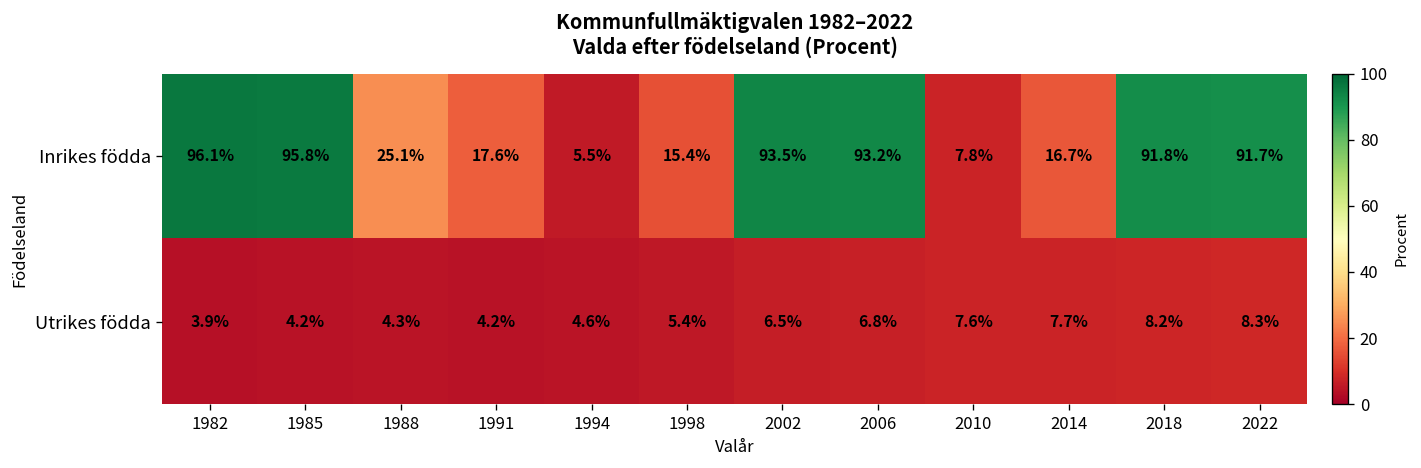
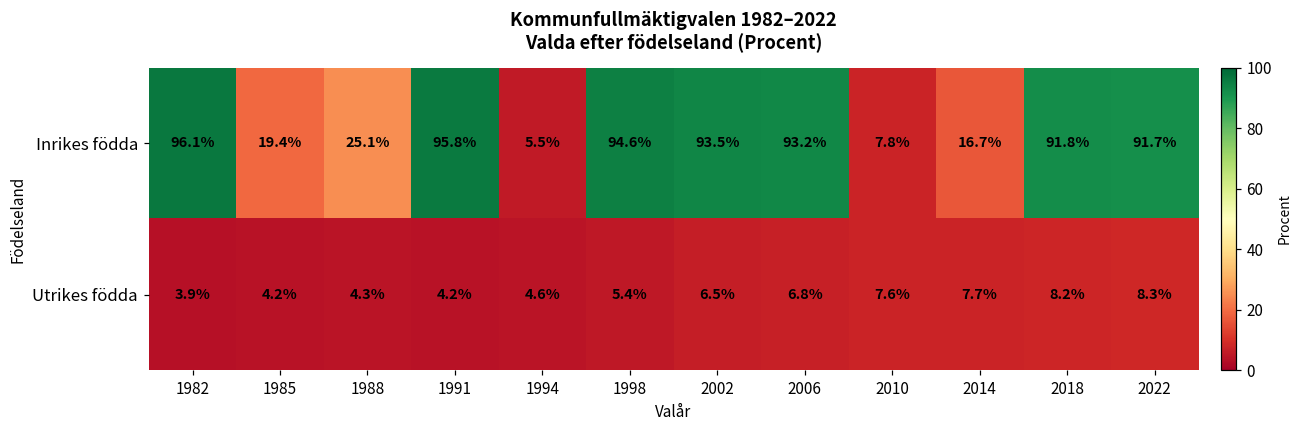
Inrikes födda, 1985: 95.8% -> 19.4%
Inrikes födda, 1991: 17.6% -> 95.8%
Inrikes födda, 1998: 15.4% -> 94.6%
